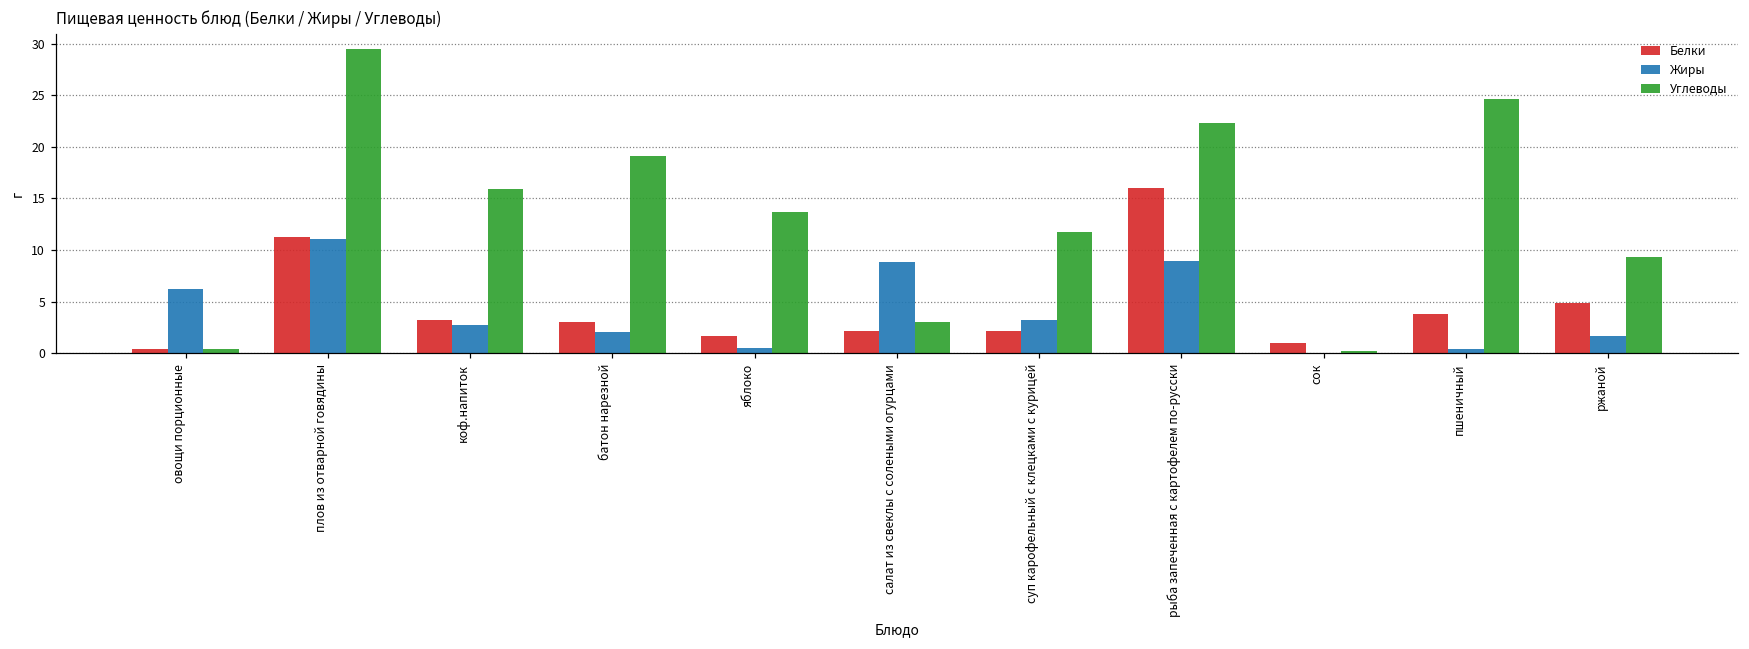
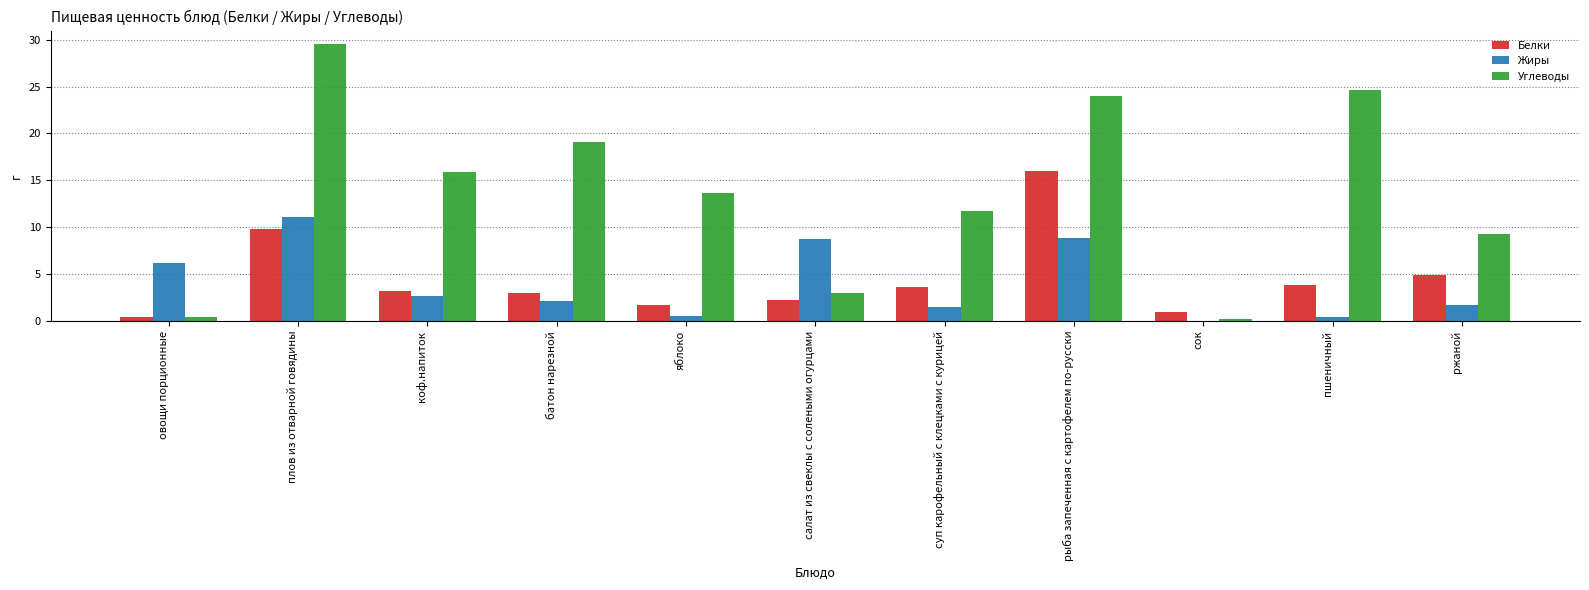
Белки, плов из отварной говядины: 11 -> 10
Белки, суп карофельный с клецками с курицей: 2 -> 4
Жиры, суп карофельный с клецками с курицей: 3 -> 2
Углеводы, рыба запеченная с картофелем по-русски: 22 -> 24
